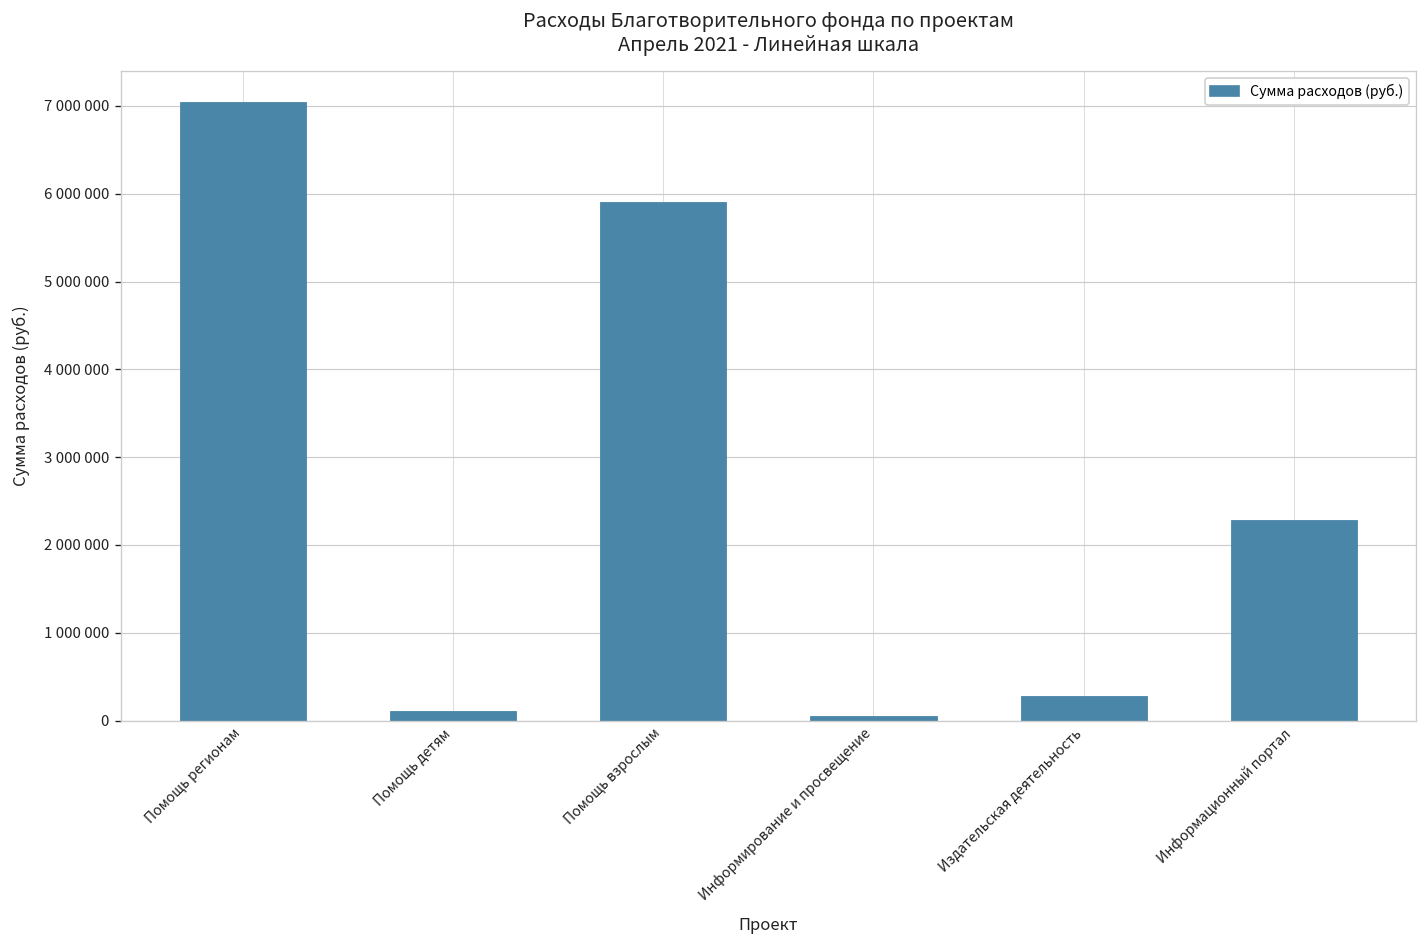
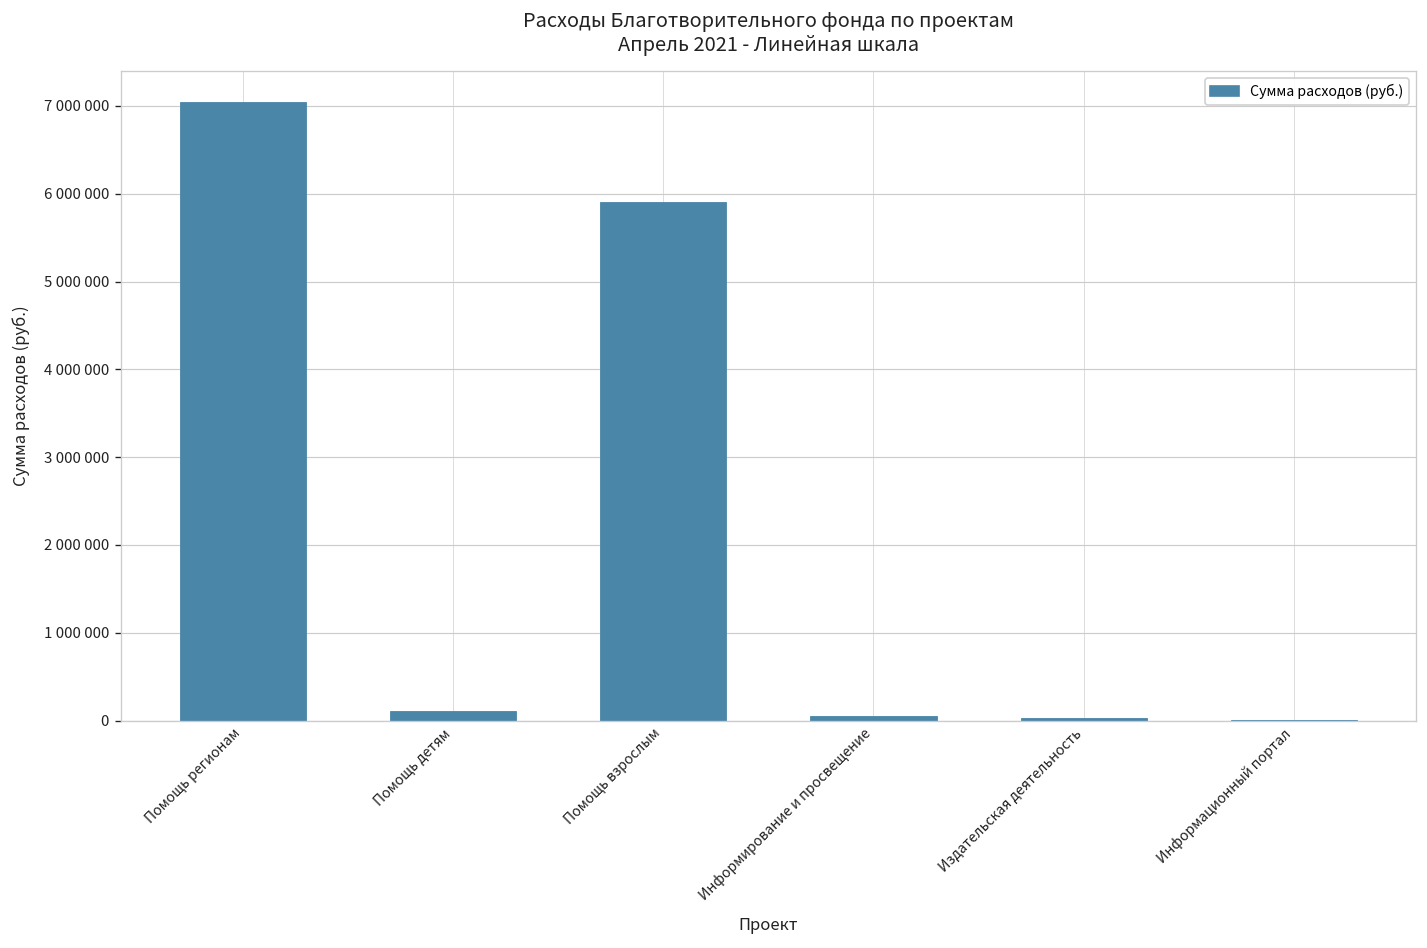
Издательская деятельность: 300000 -> 0
Информационный портал: 2300000 -> 0
